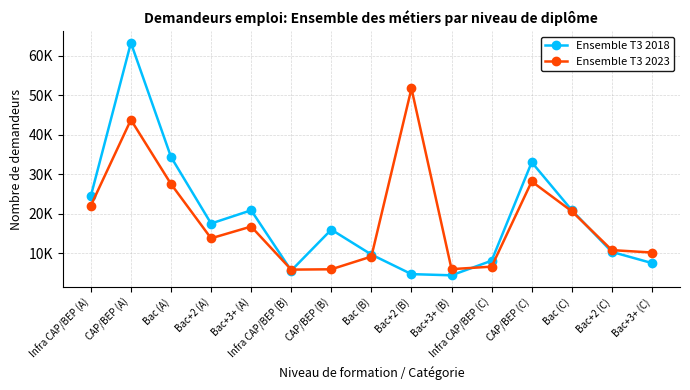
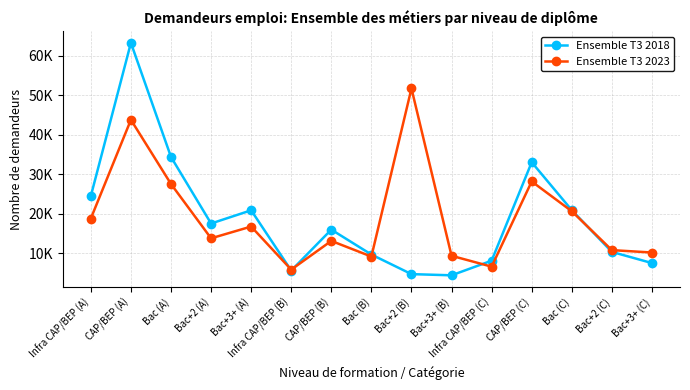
Ensemble T3 2023, Infra CAP/BEP (A): 22000 -> 19000
Ensemble T3 2023, CAP/BEP (B): 6000 -> 13000
Ensemble T3 2023, Bac+3+ (B): 6000 -> 9000
